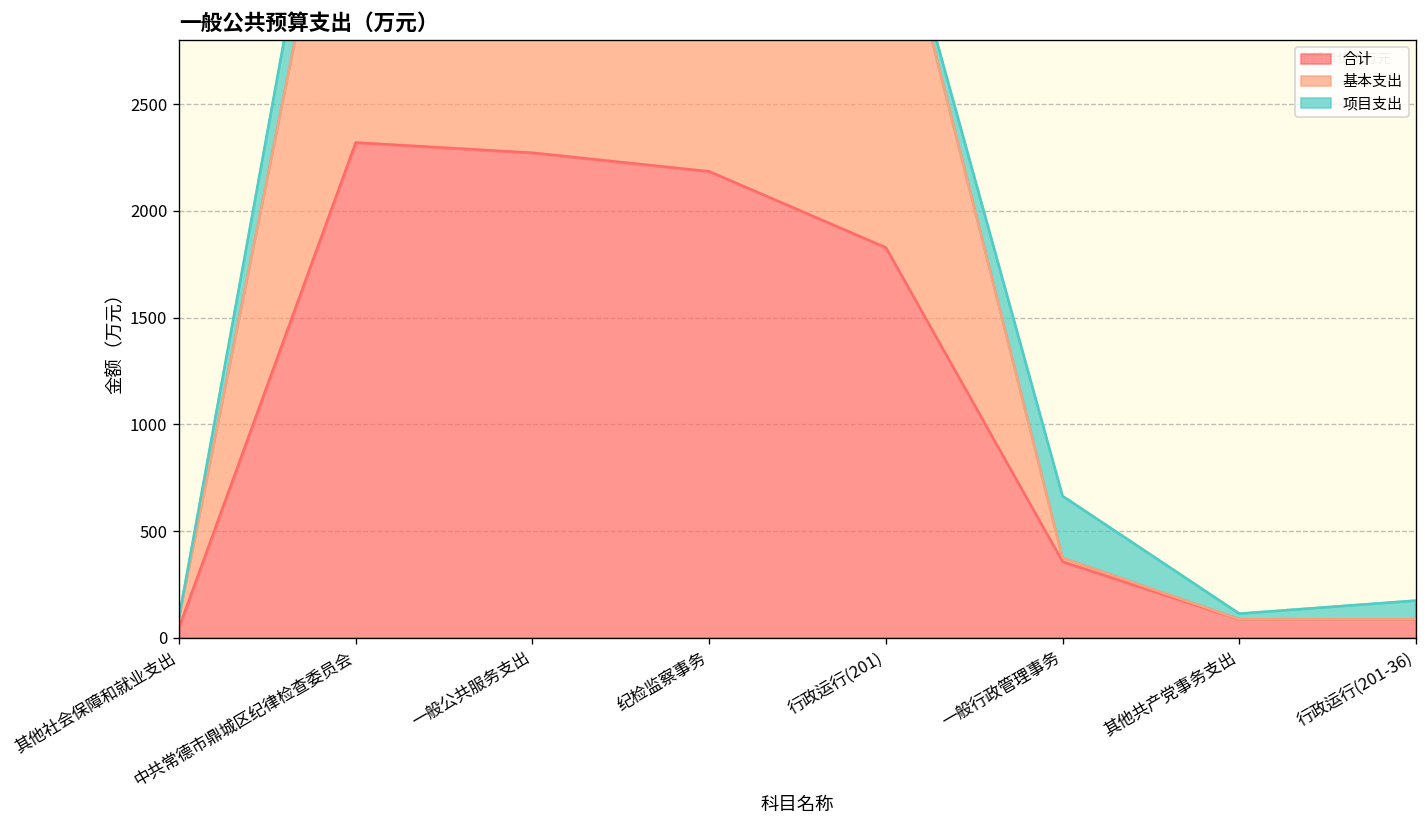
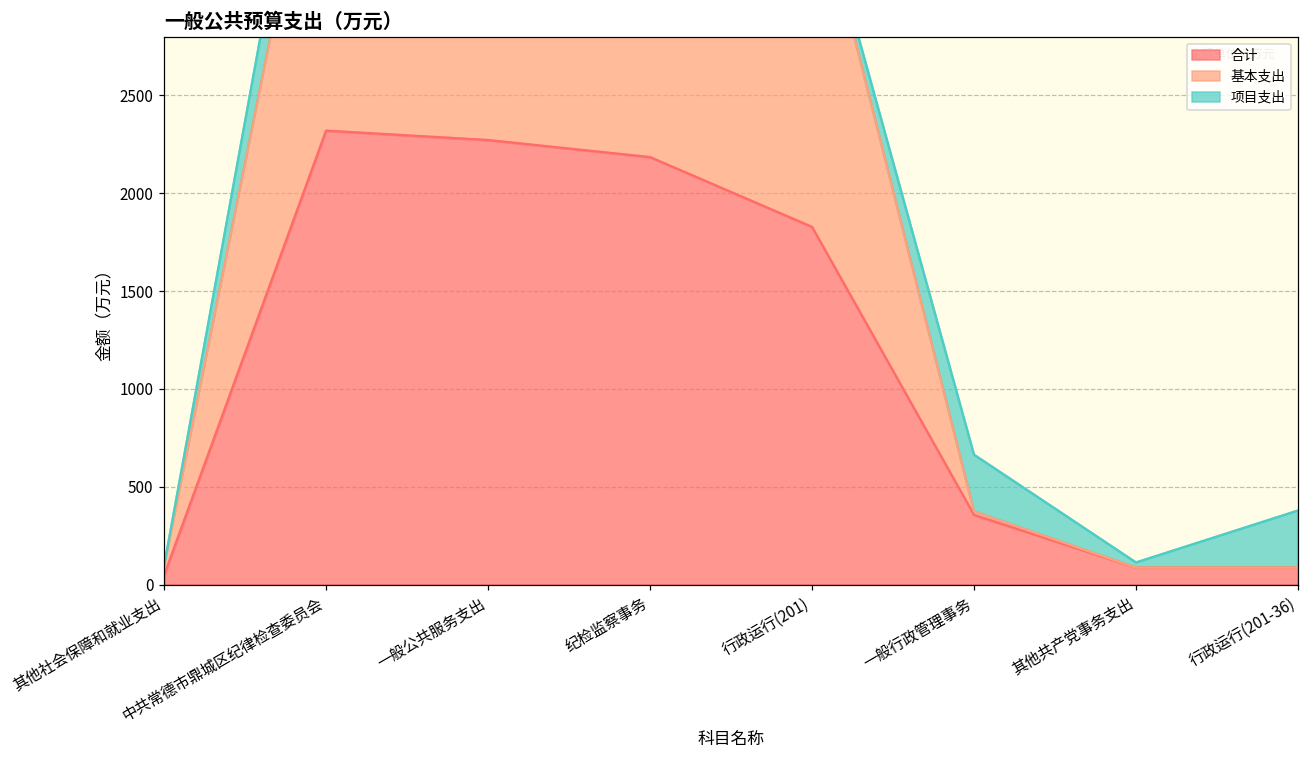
项目支出, 行政运行(201-36): 90 -> 290
